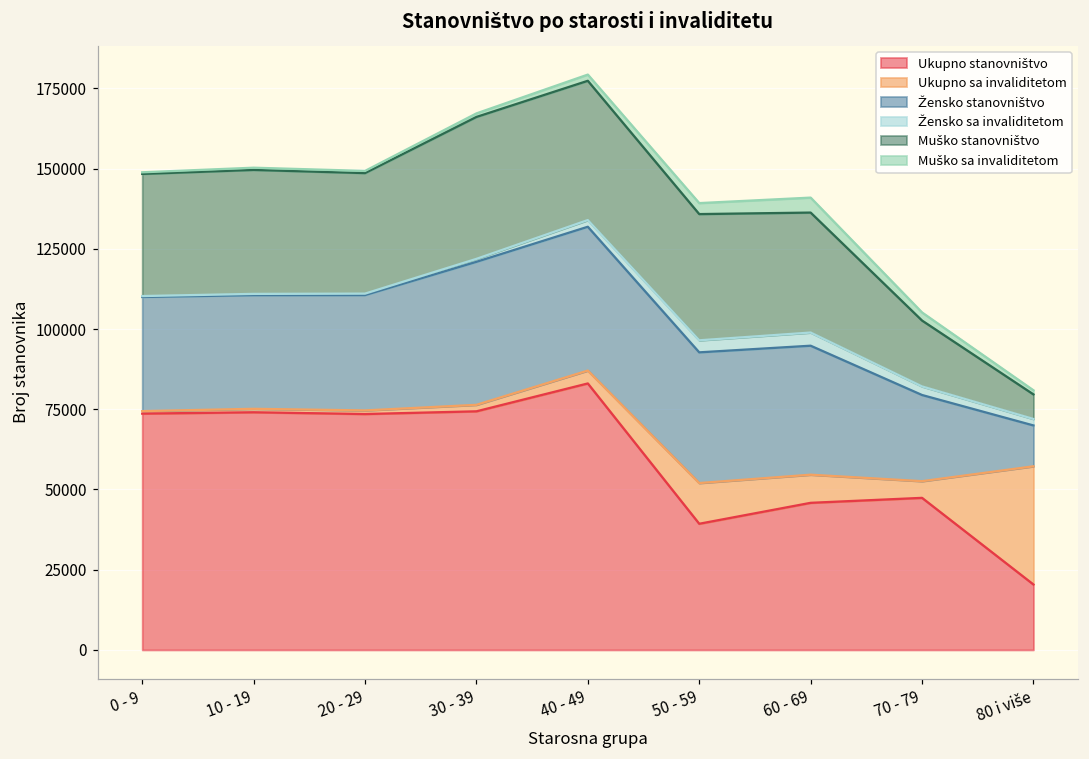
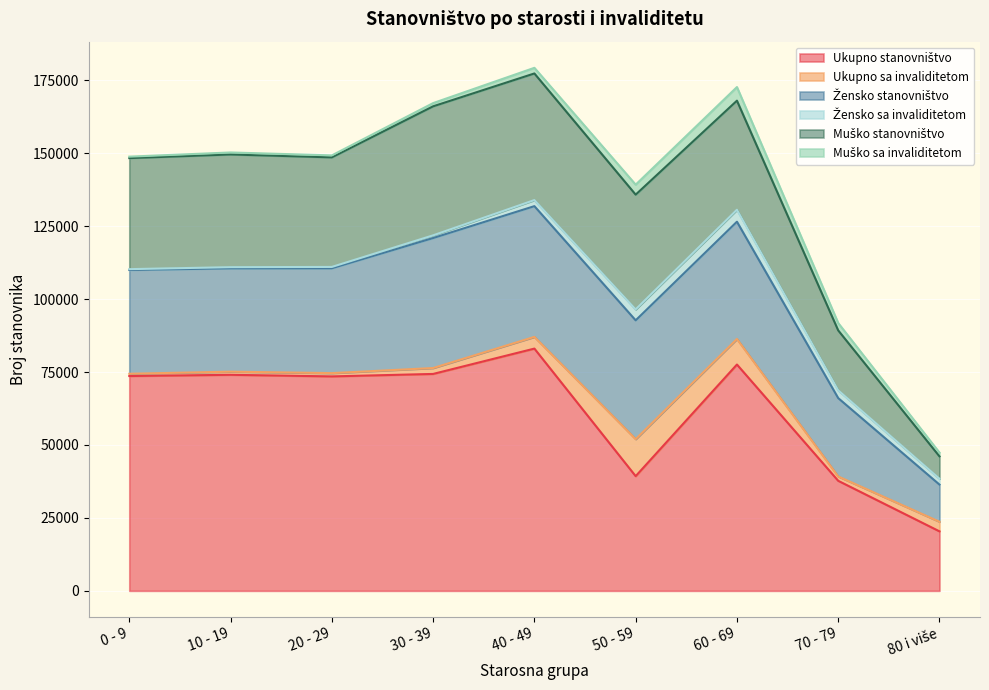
Ukupno stanovništvo, 60 - 69: 46000 -> 78000
Ukupno stanovništvo, 70 - 79: 47000 -> 38000
Ukupno sa invaliditetom, 70 - 79: 5000 -> 1000
Ukupno sa invaliditetom, 80 i više: 37000 -> 3000
